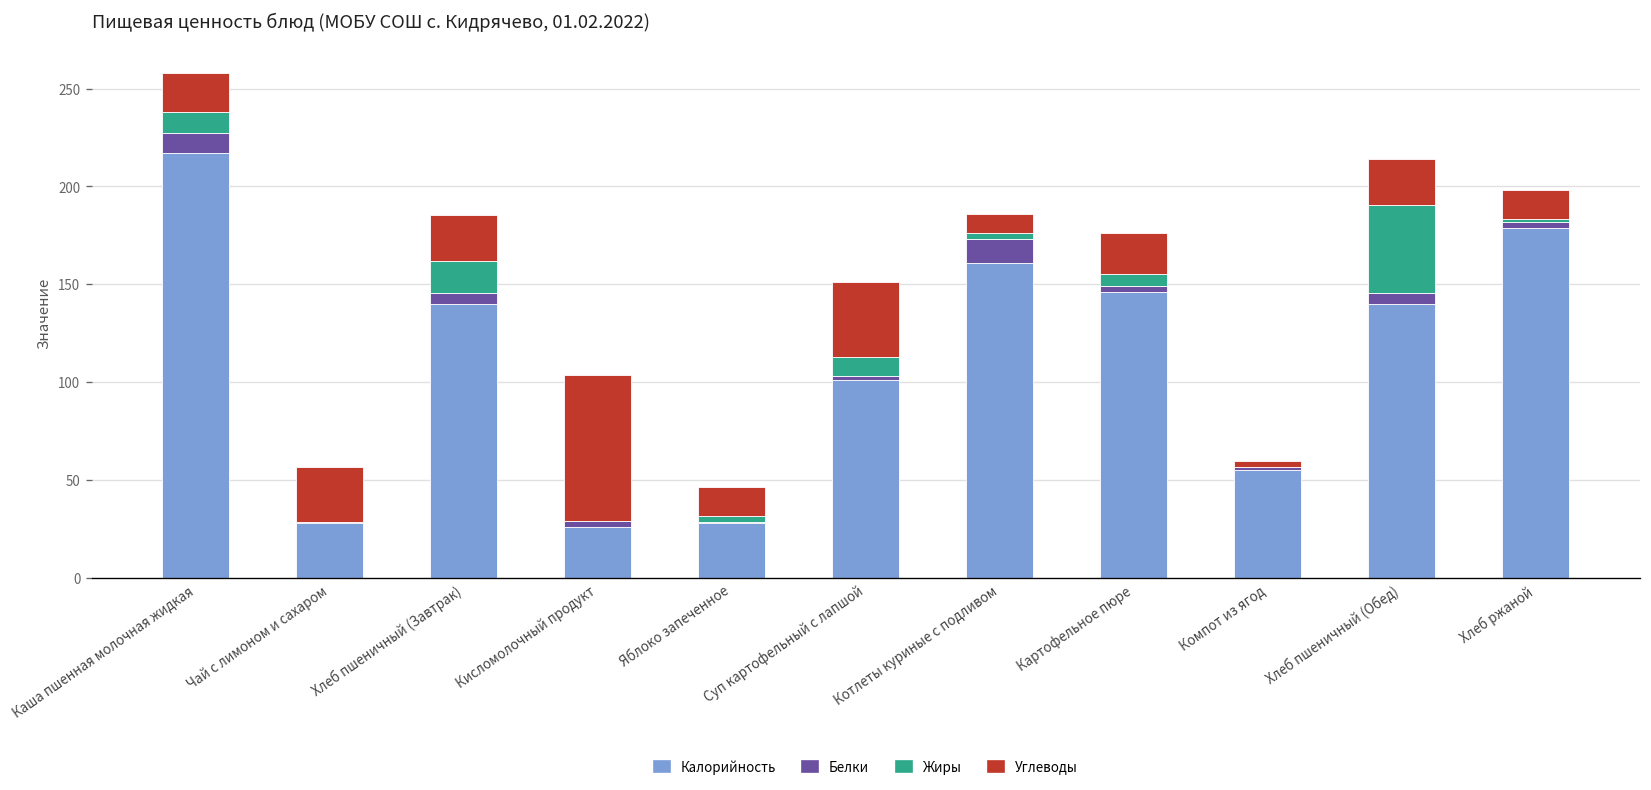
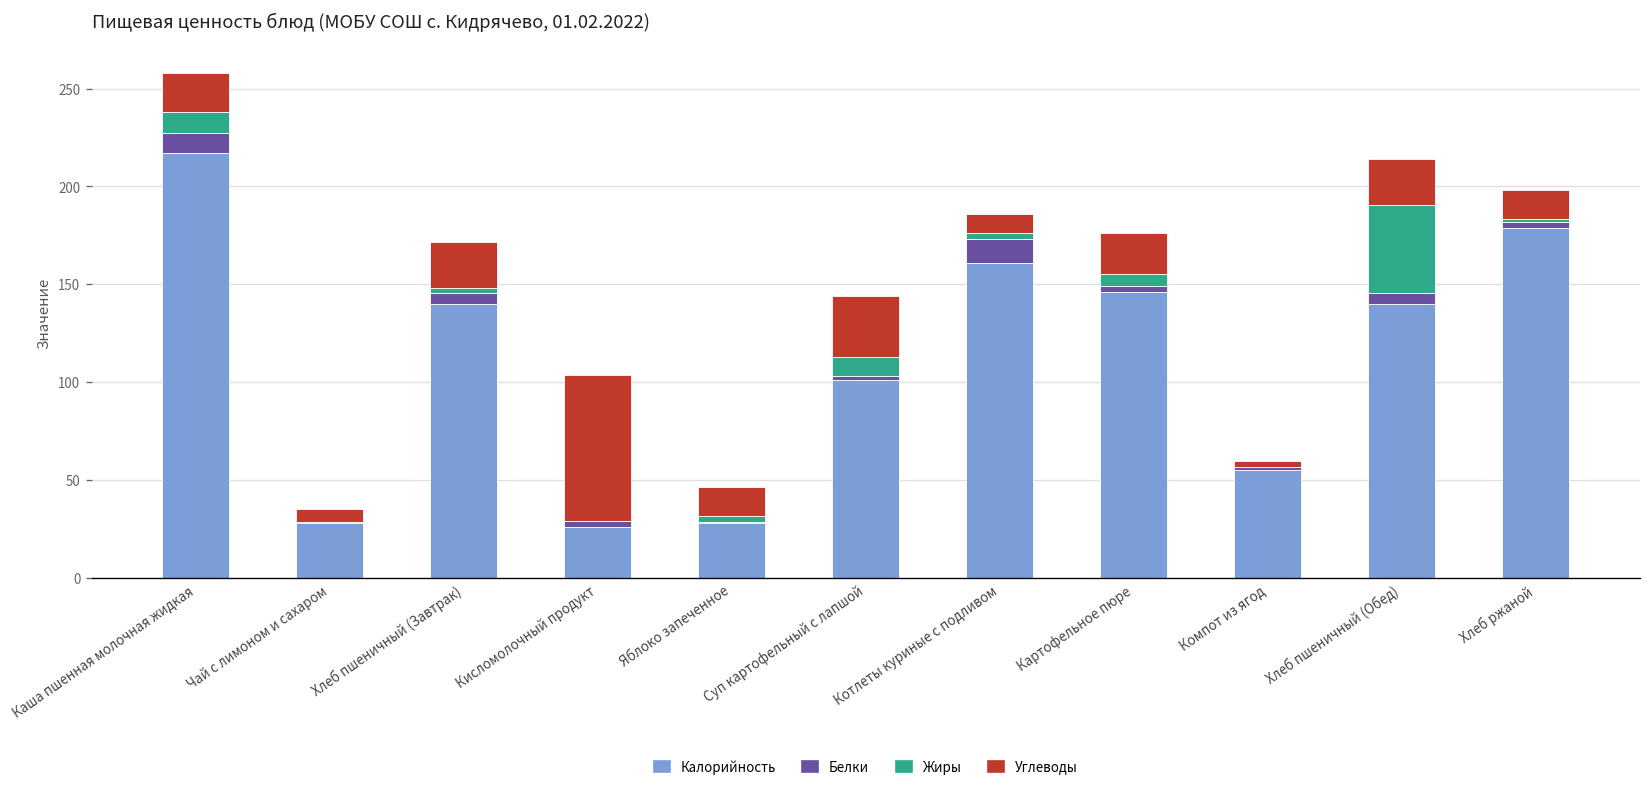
Углеводы, Чай с лимоном и сахаром: 29 -> 7
Жиры, Хлеб пшеничный (Завтрак): 16 -> 3
Углеводы, Суп картофельный с лапшой: 39 -> 32
